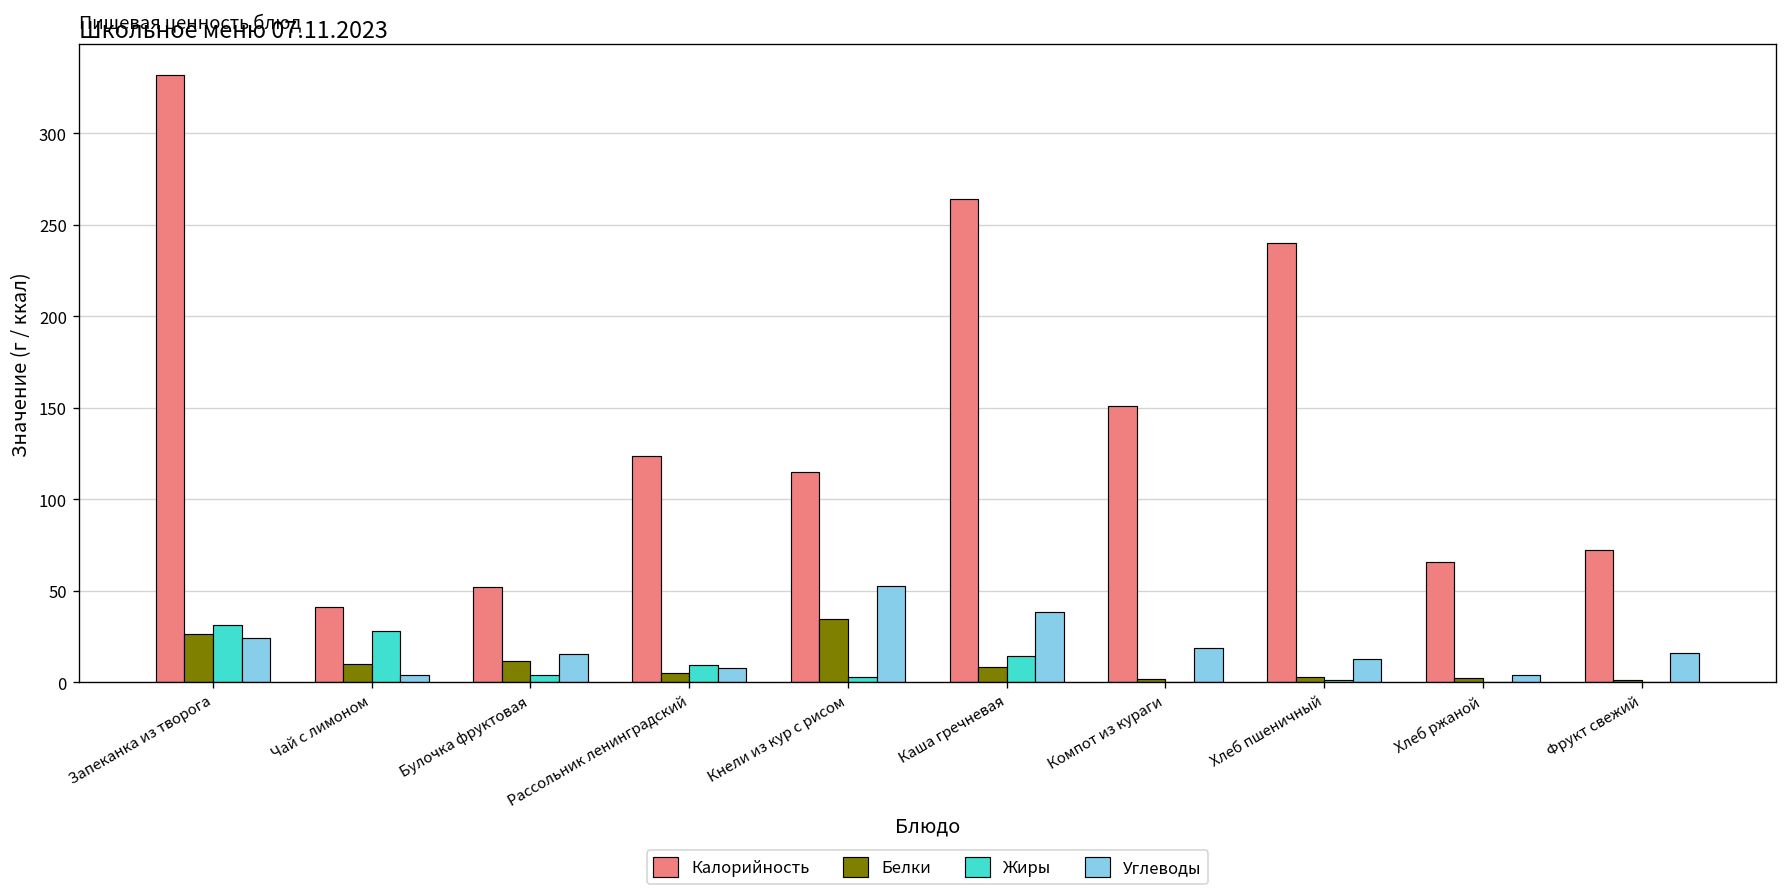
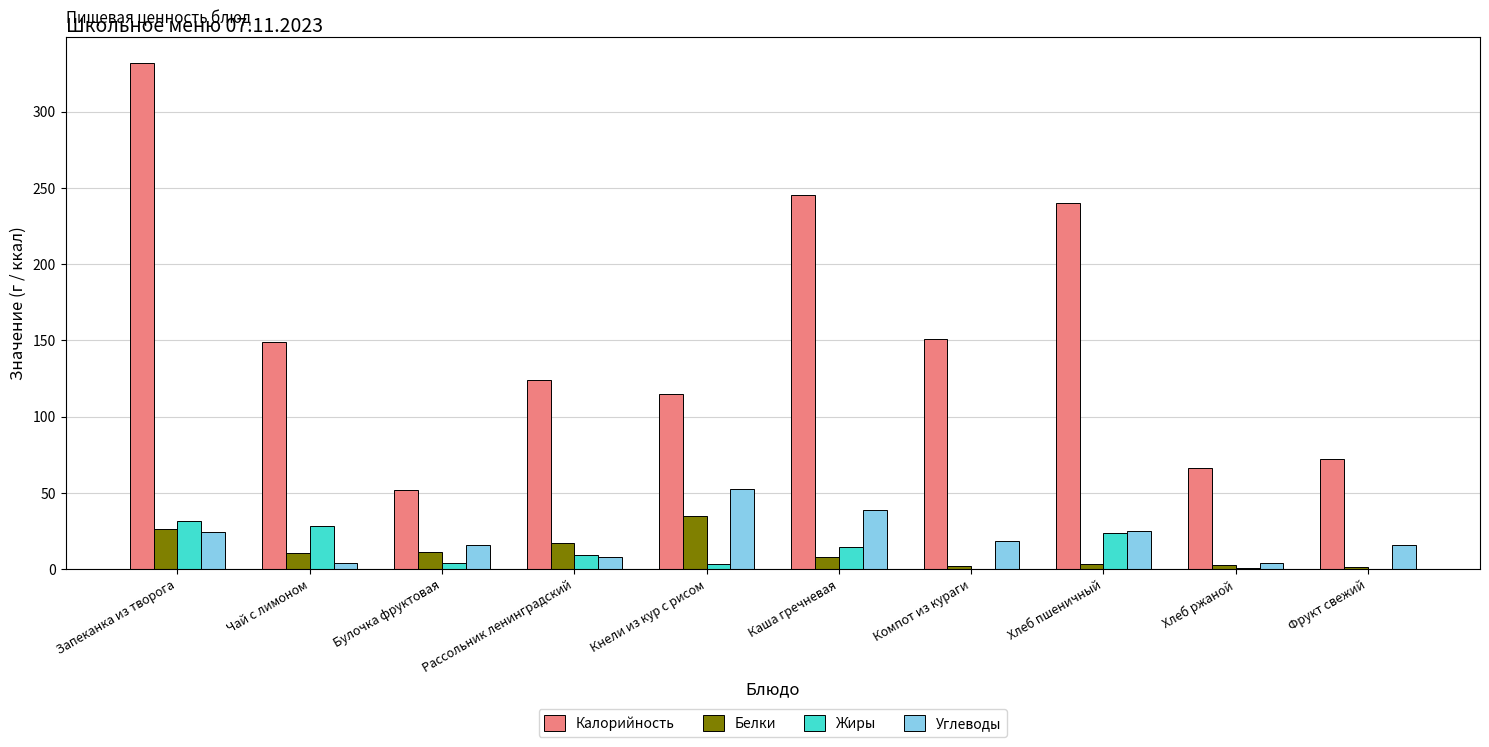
Калорийность, Чай с лимоном: 41 -> 149
Белки, Рассольник ленинградский: 5 -> 17
Калорийность, Каша гречневая: 264 -> 245
Жиры, Хлеб пшеничный: 1 -> 23
Углеводы, Хлеб пшеничный: 13 -> 25
